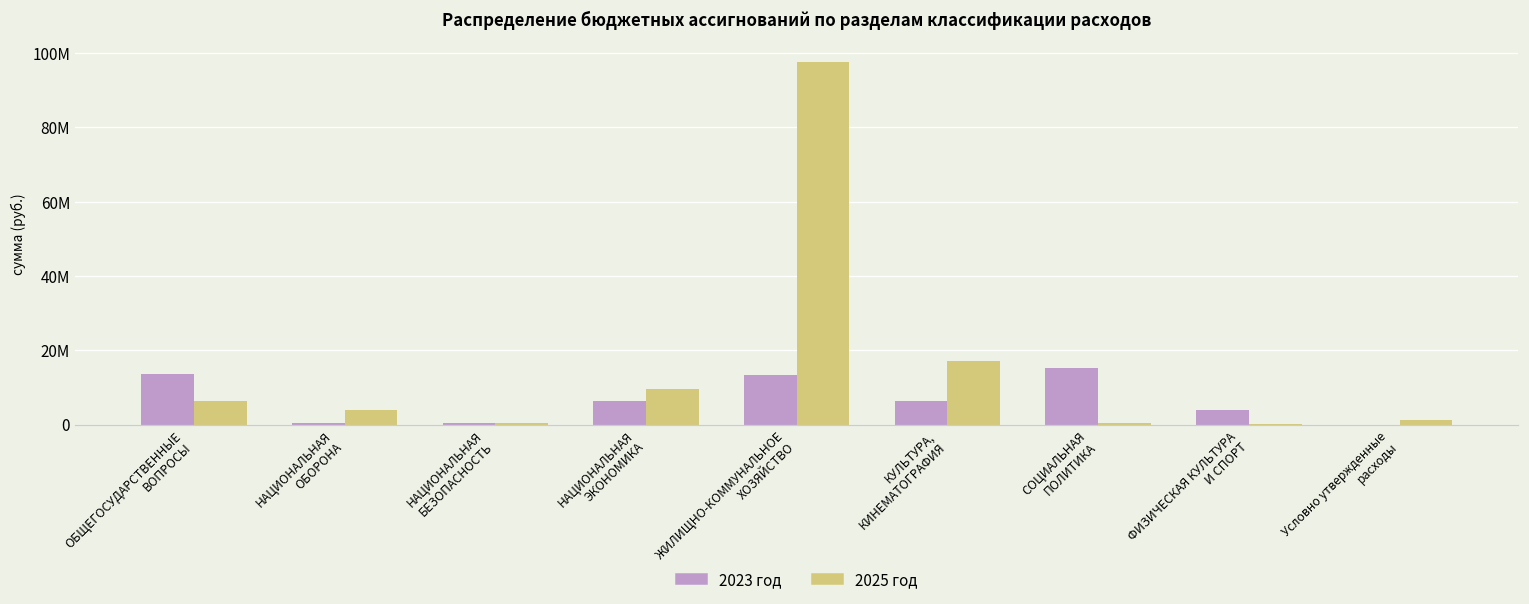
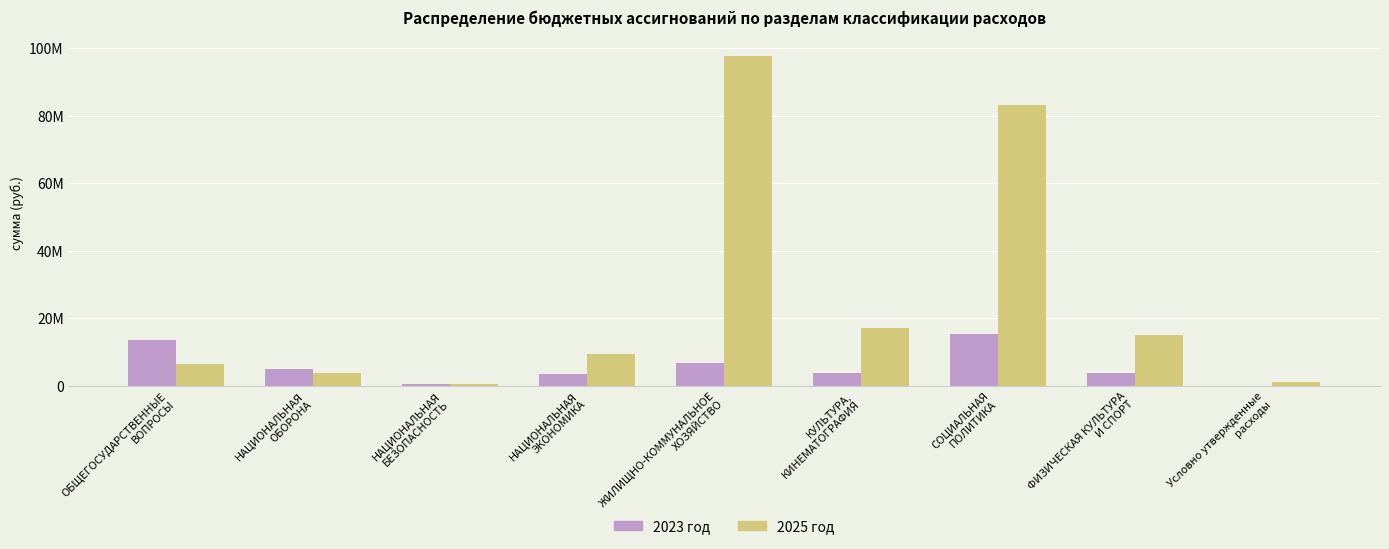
2023 год, НАЦИОНАЛЬНАЯ ОБОРОНА: 0 -> 5000000
2023 год, НАЦИОНАЛЬНАЯ ЭКОНОМИКА: 6000000 -> 3000000
2023 год, ЖИЛИЩНО-КОММУНАЛЬНОЕ ХОЗЯЙСТВО: 13000000 -> 7000000
2023 год, КУЛЬТУРА, КИНЕМАТОГРАФИЯ: 6000000 -> 4000000
2025 год, СОЦИАЛЬНАЯ ПОЛИТИКА: 0 -> 83000000
2025 год, ФИЗИЧЕСКАЯ КУЛЬТУРА И СПОРТ: 0 -> 15000000
